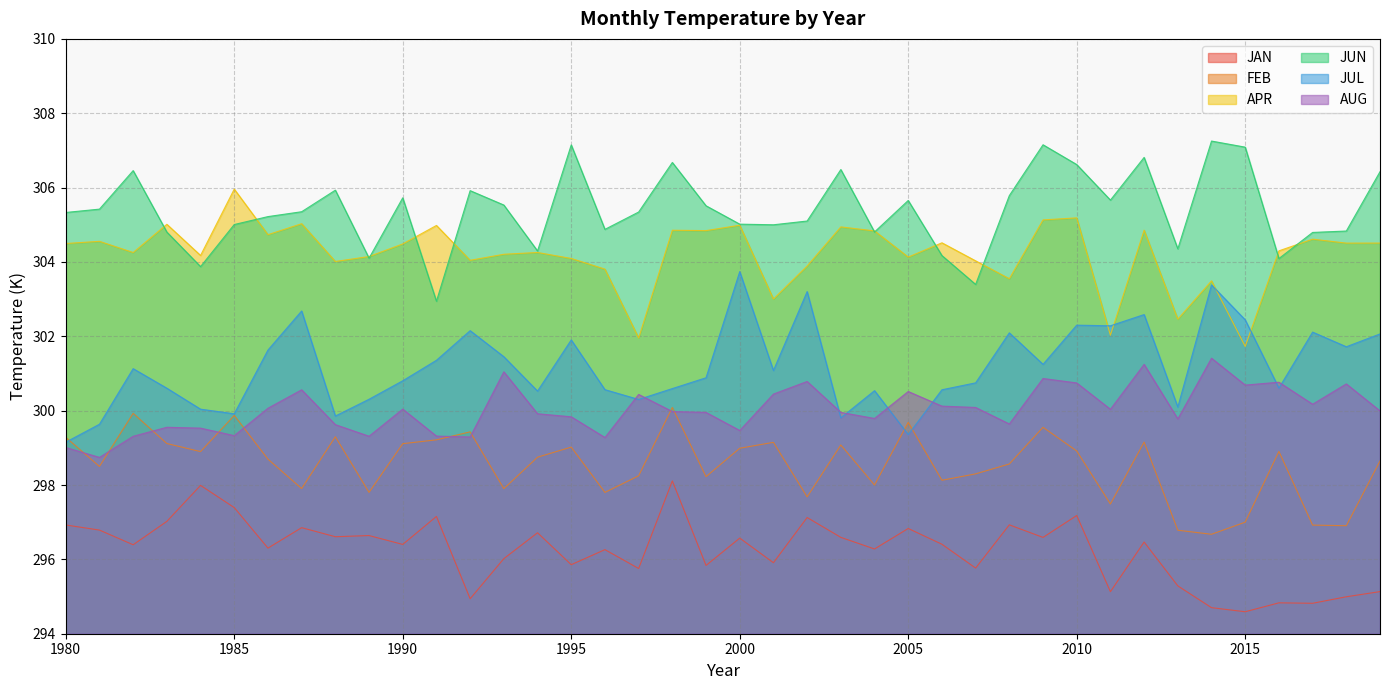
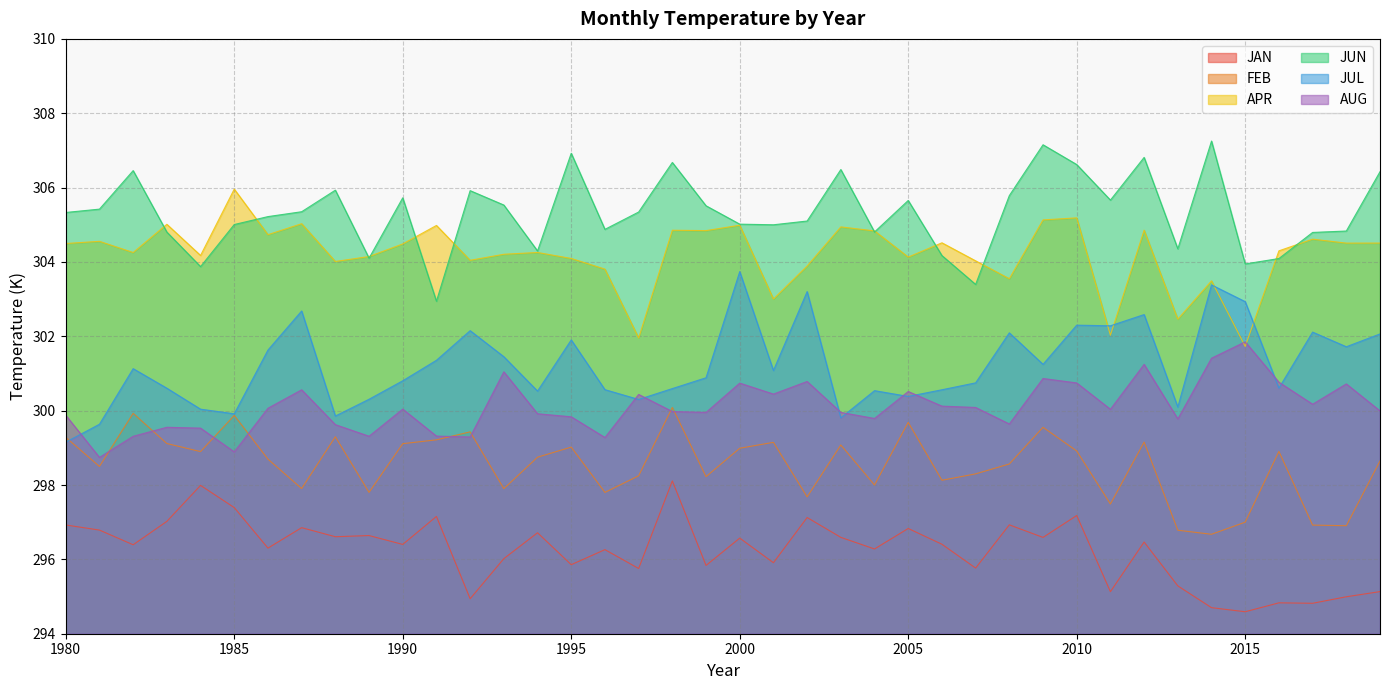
AUG, 1980: 299.0 -> 299.9
AUG, 1985: 299.3 -> 298.9
JUN, 1995: 307.1 -> 306.9
AUG, 2000: 299.5 -> 300.7
JUL, 2005: 299.4 -> 300.4
JUN, 2015: 307.1 -> 303.9
JUL, 2015: 302.4 -> 302.9
AUG, 2015: 300.7 -> 301.9
